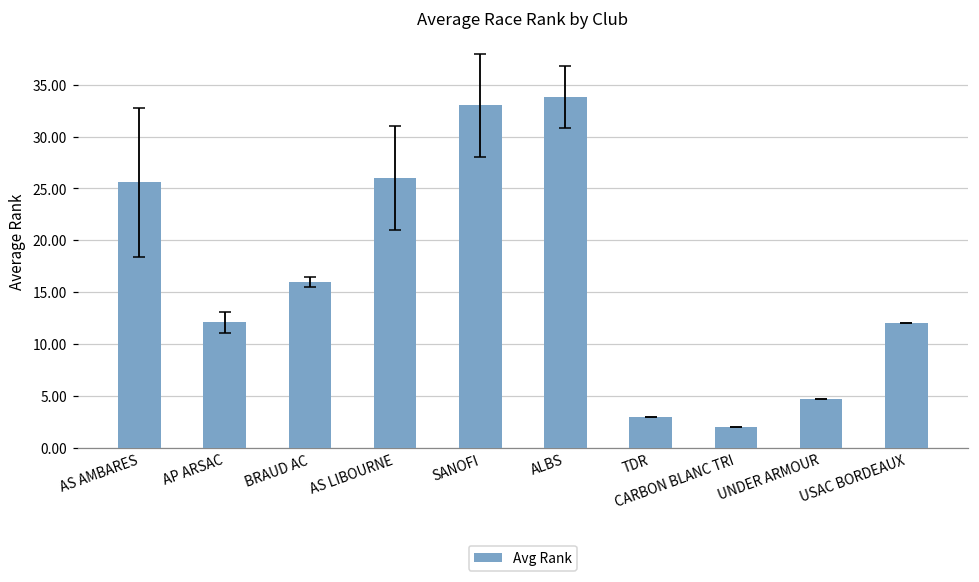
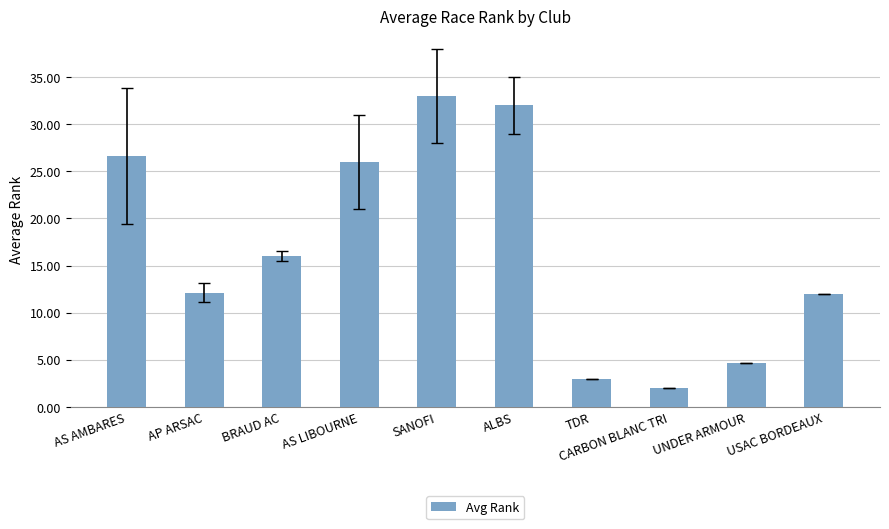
Avg Rank, AS AMBARES: 26 -> 27
Avg Rank, ALBS: 34 -> 32
